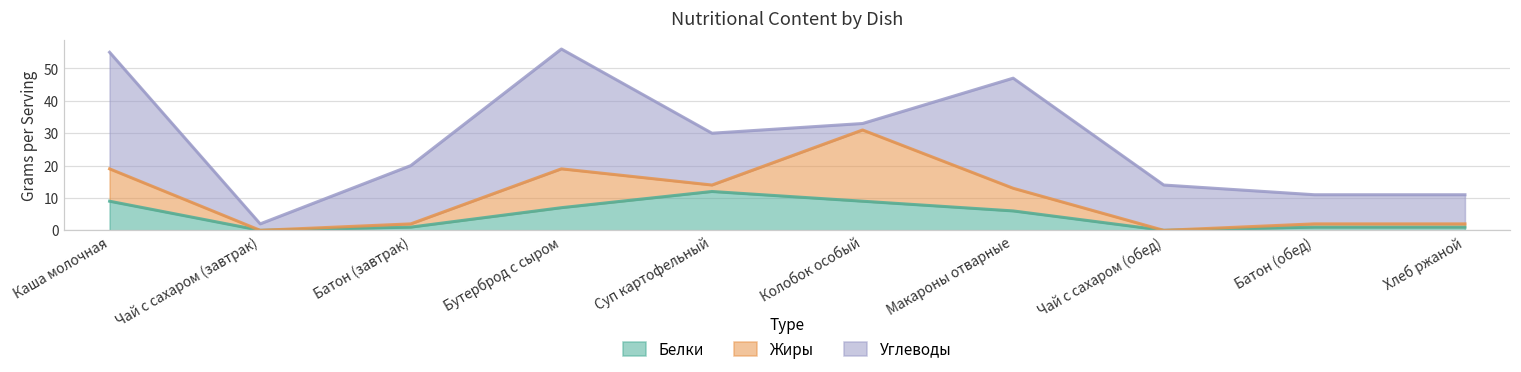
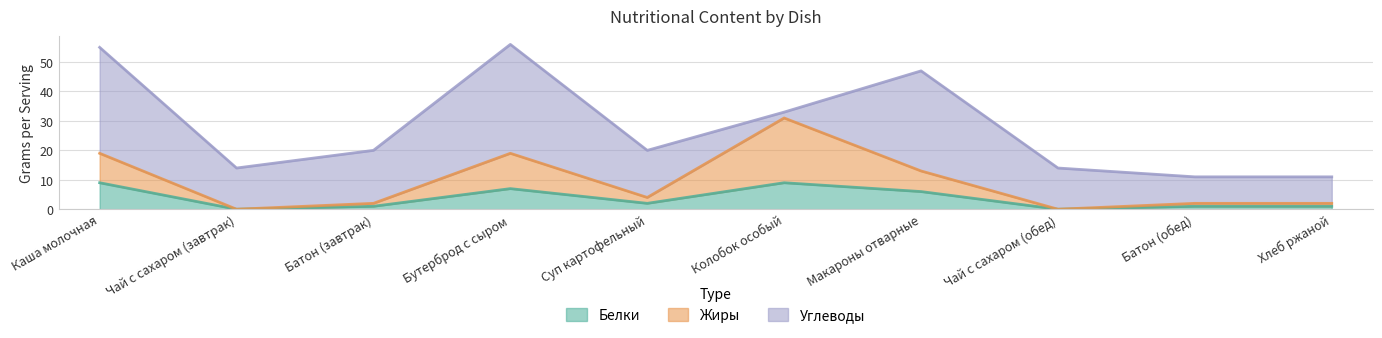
Углеводы, Чай с сахаром (завтрак): 2 -> 14
Белки, Суп картофельный: 12 -> 2
